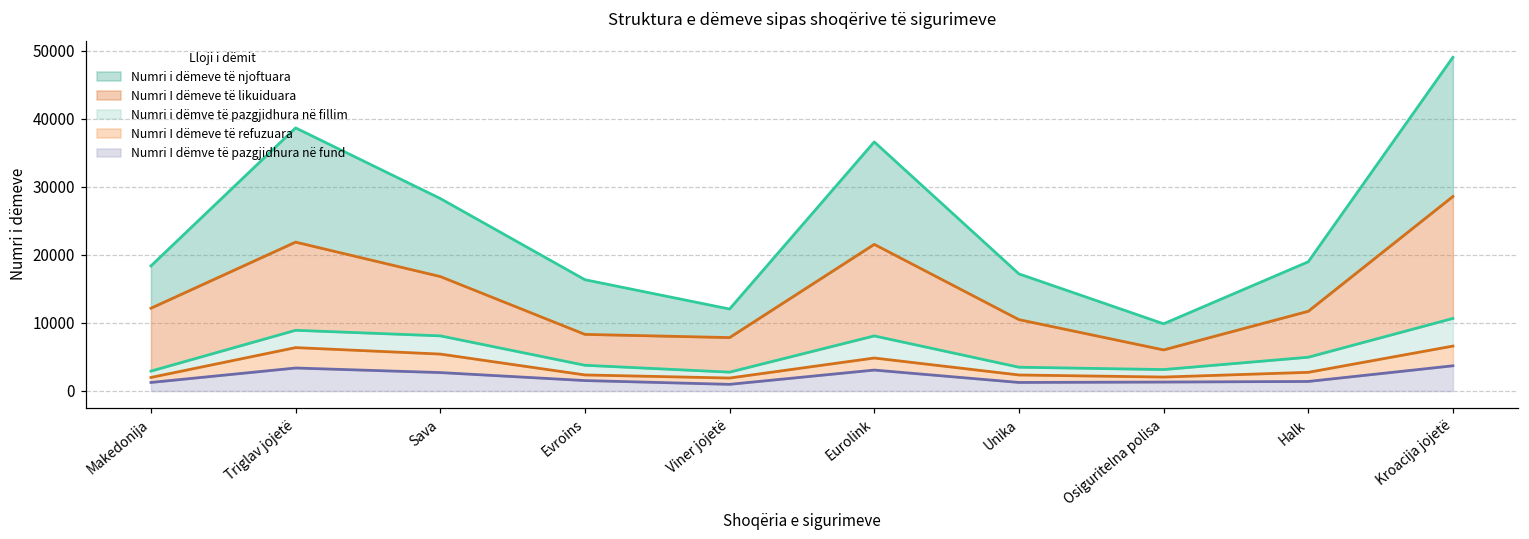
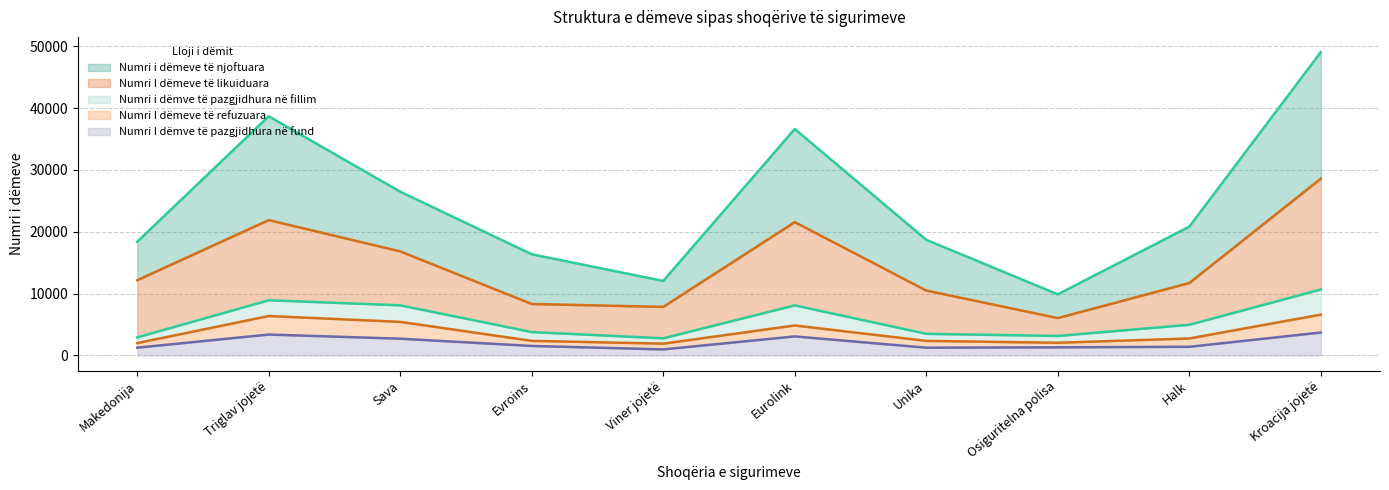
Numri i dëmeve të njoftuara, Sava: 11000 -> 10000
Numri i dëmeve të njoftuara, Unika: 7000 -> 8000
Numri i dëmeve të njoftuara, Halk: 7000 -> 9000
